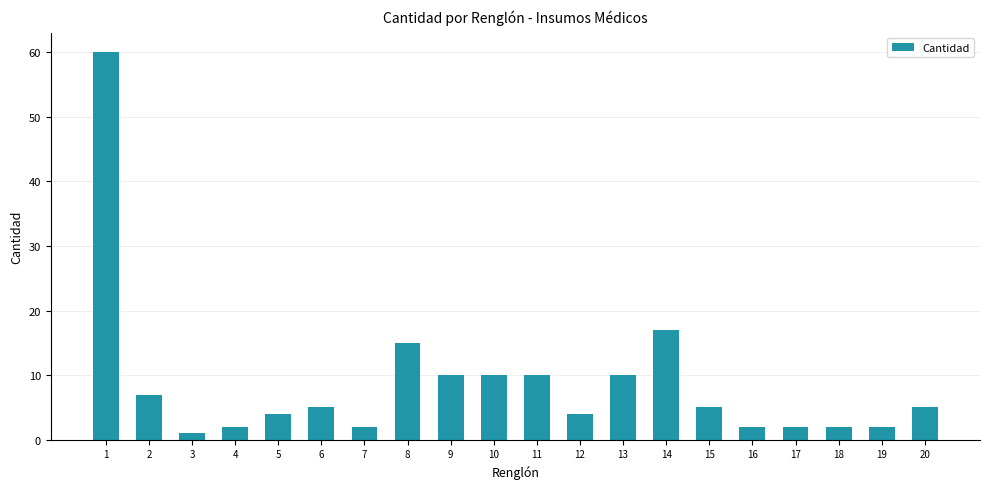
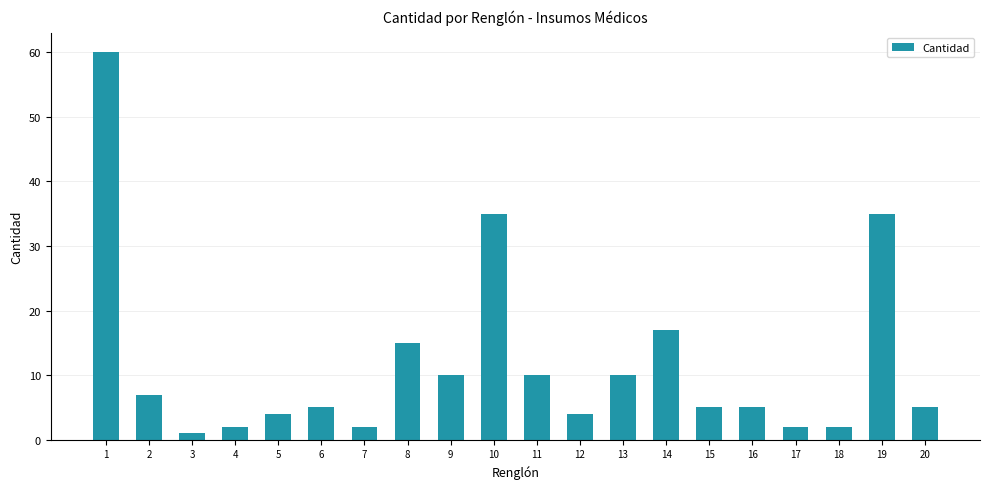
10: 10 -> 35
16: 2 -> 5
19: 2 -> 35
